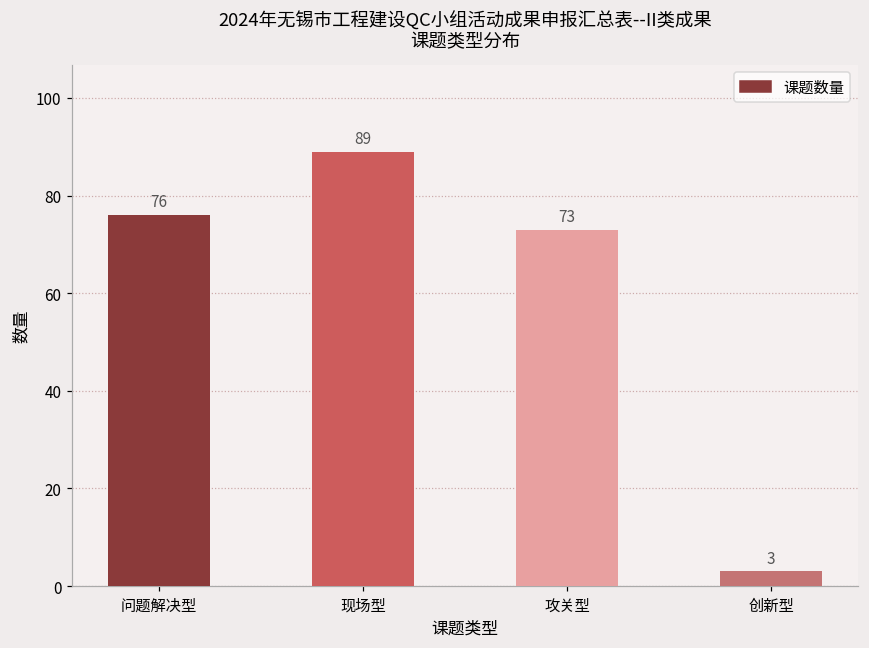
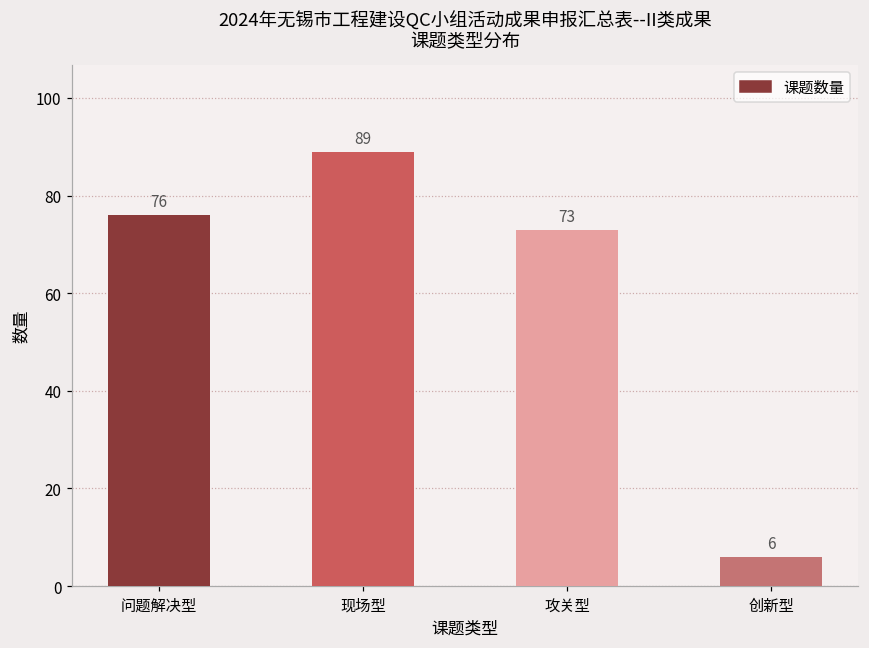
创新型: 3 -> 6
